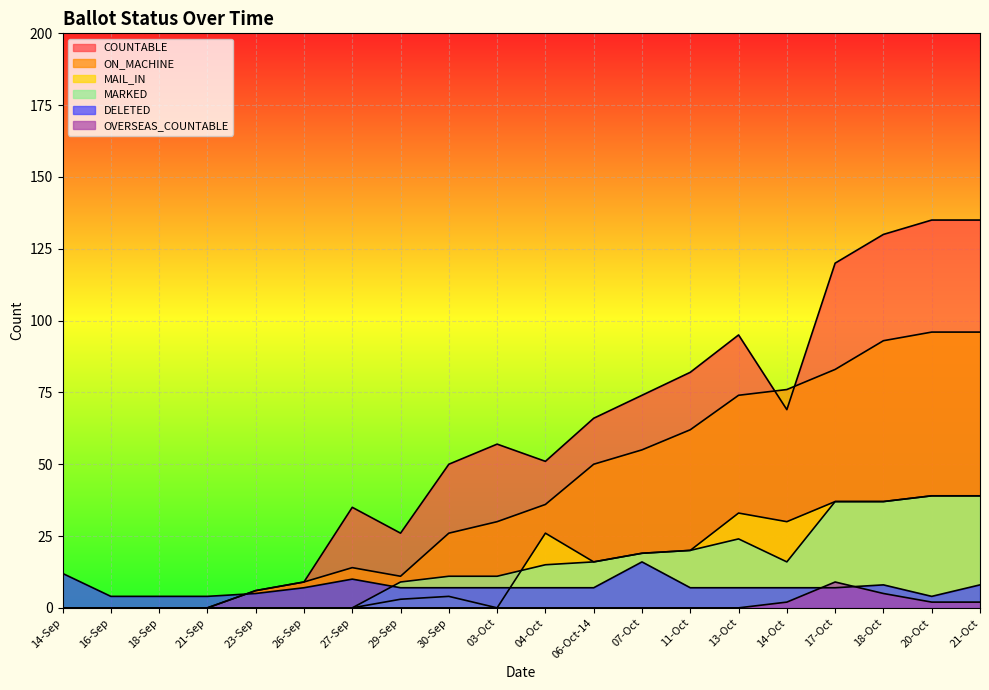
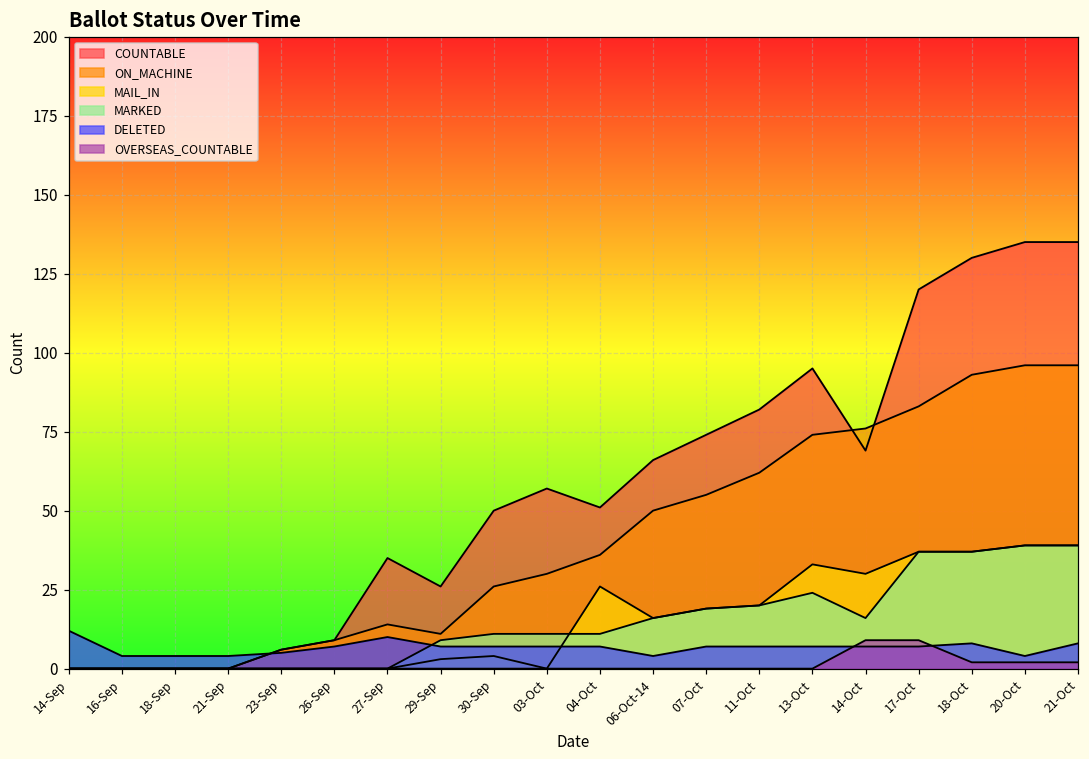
MARKED, 04-Oct: 15 -> 11
DELETED, 06-Oct-14: 7 -> 4
DELETED, 07-Oct: 16 -> 7
OVERSEAS_COUNTABLE, 14-Oct: 2 -> 9
OVERSEAS_COUNTABLE, 18-Oct: 5 -> 2
